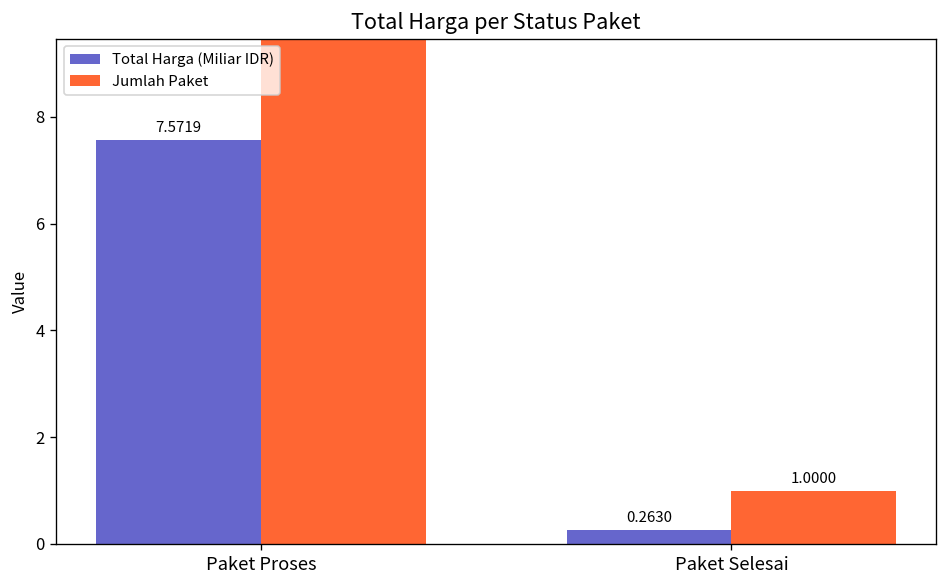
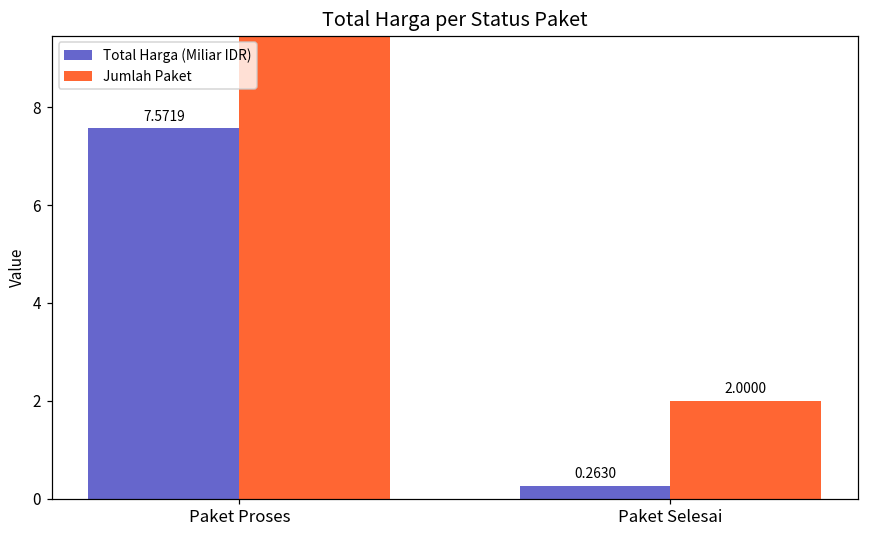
Jumlah Paket, Paket Selesai: 1.0000 -> 2.0000
